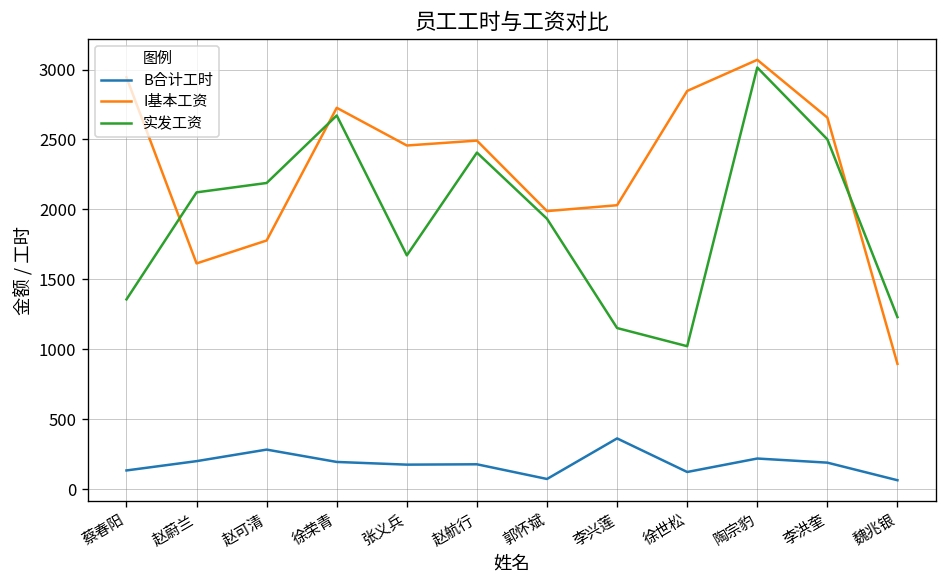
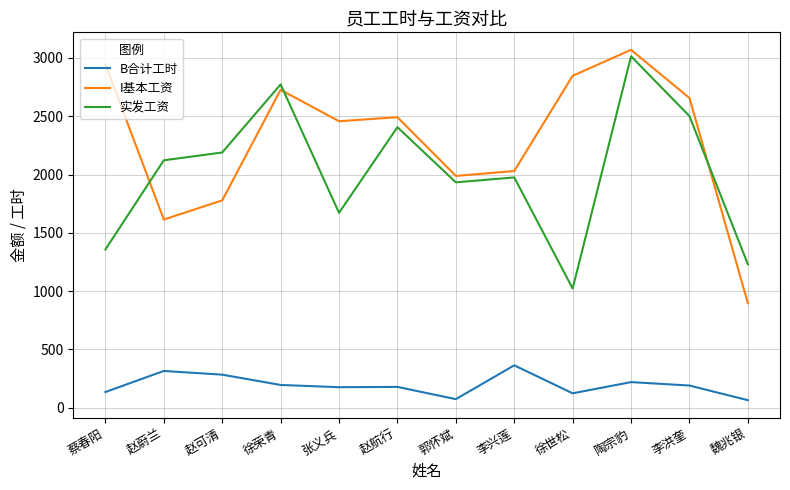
B合计工时, 赵蔚兰: 200 -> 310
实发工资, 徐荣青: 2670 -> 2770
实发工资, 李兴莲: 1150 -> 1980
